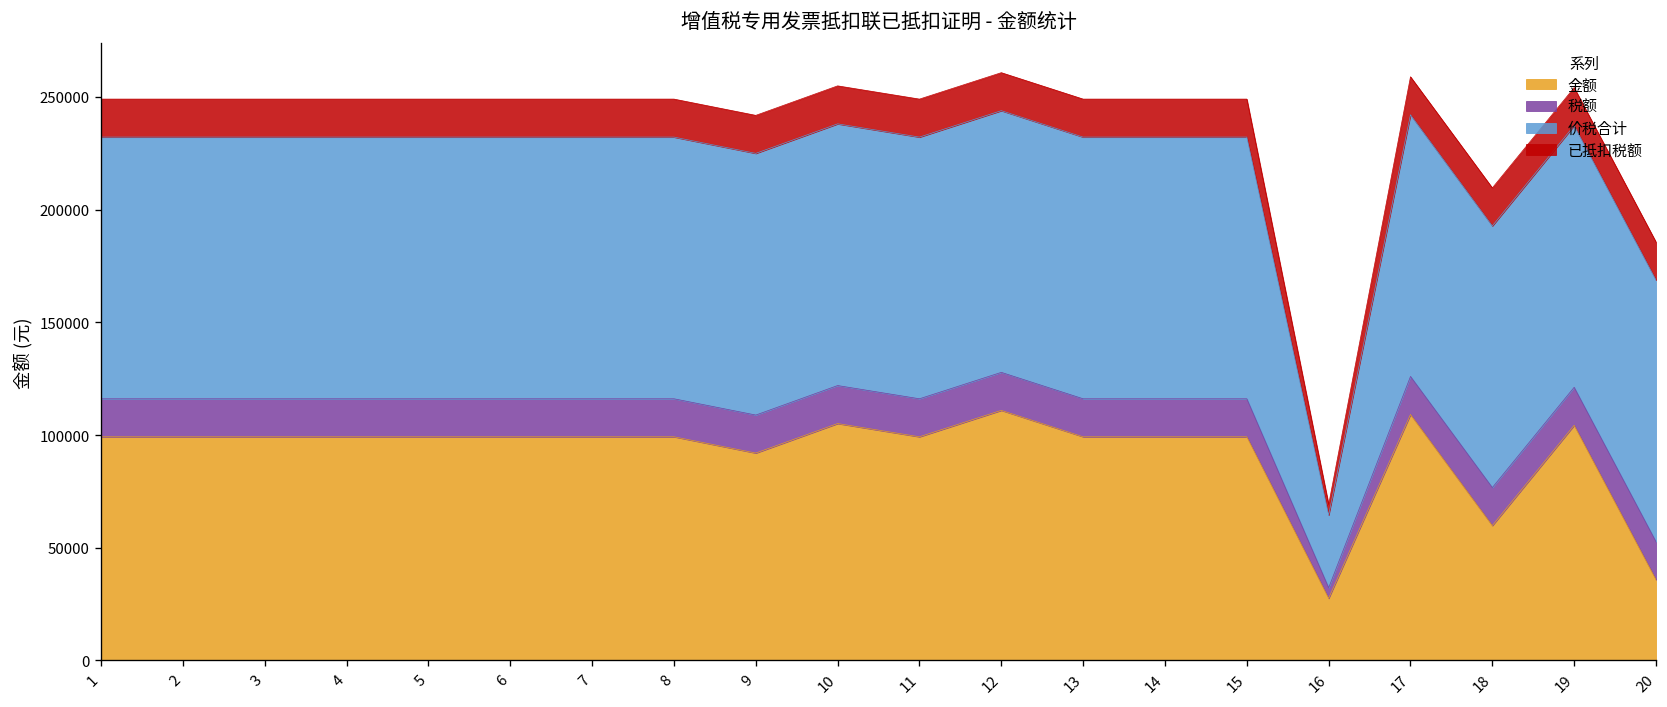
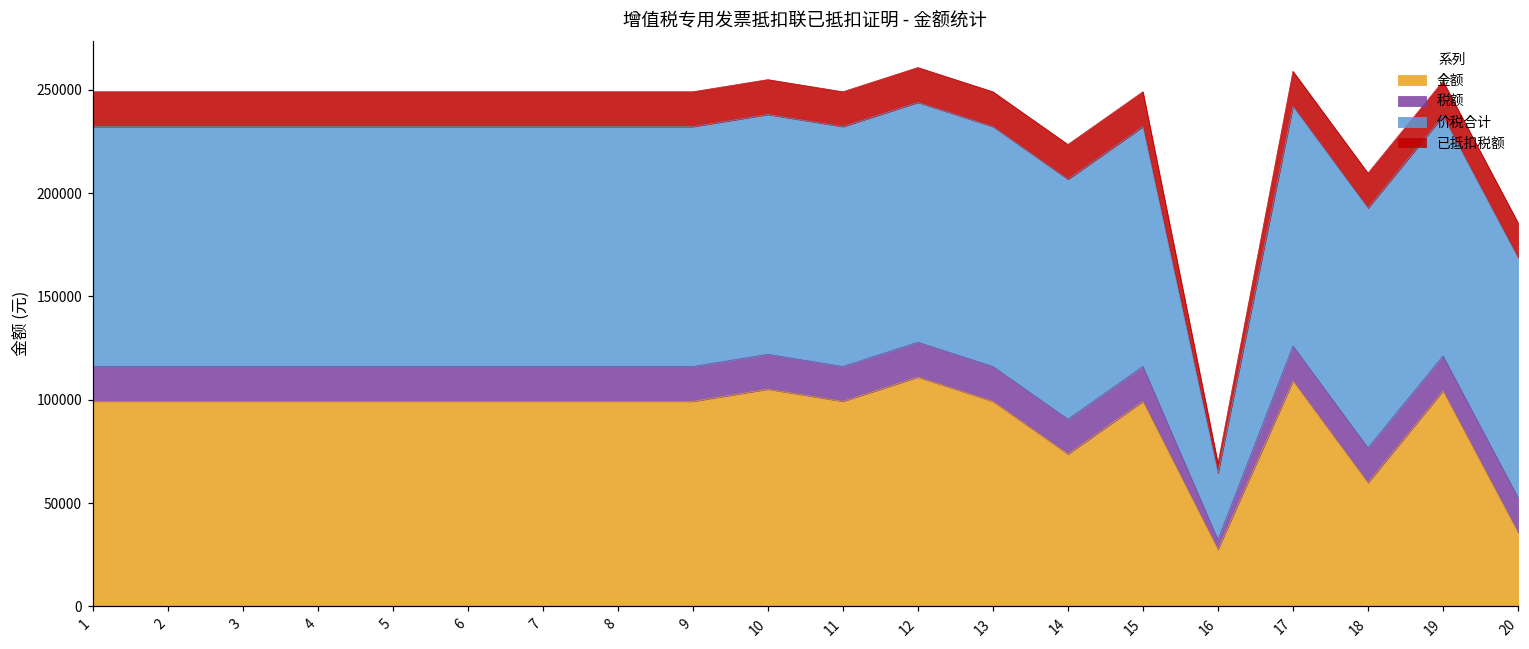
金额, 9: 92000 -> 99000
金额, 14: 99000 -> 74000
